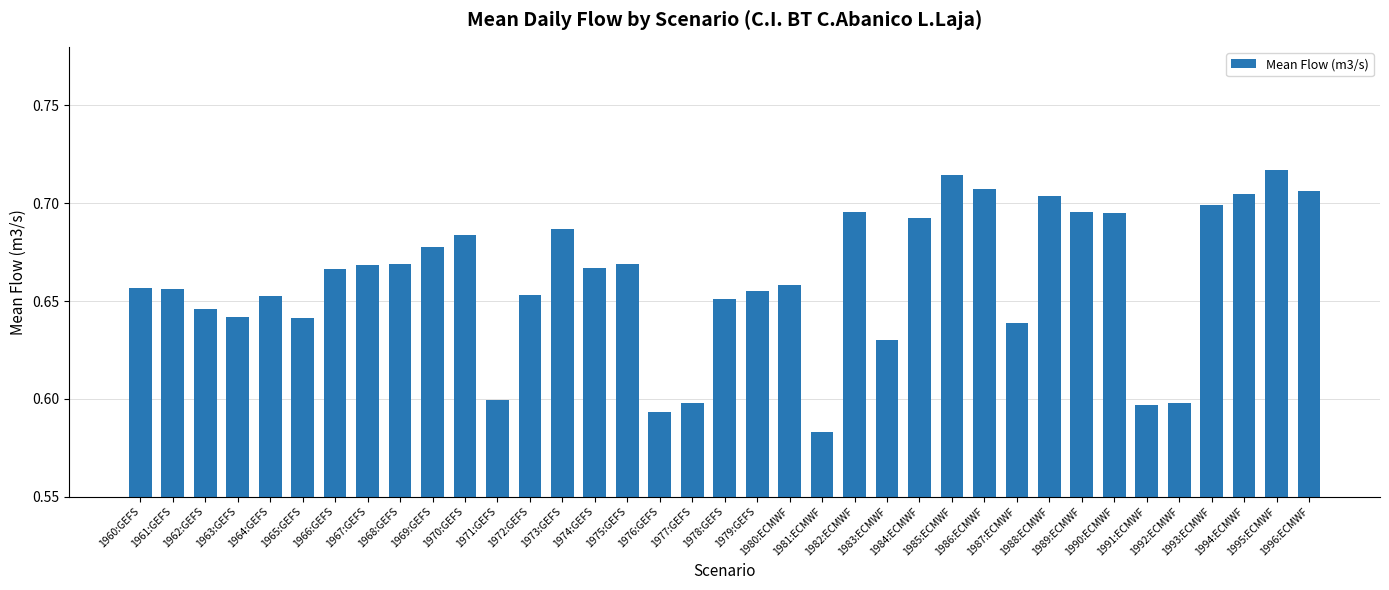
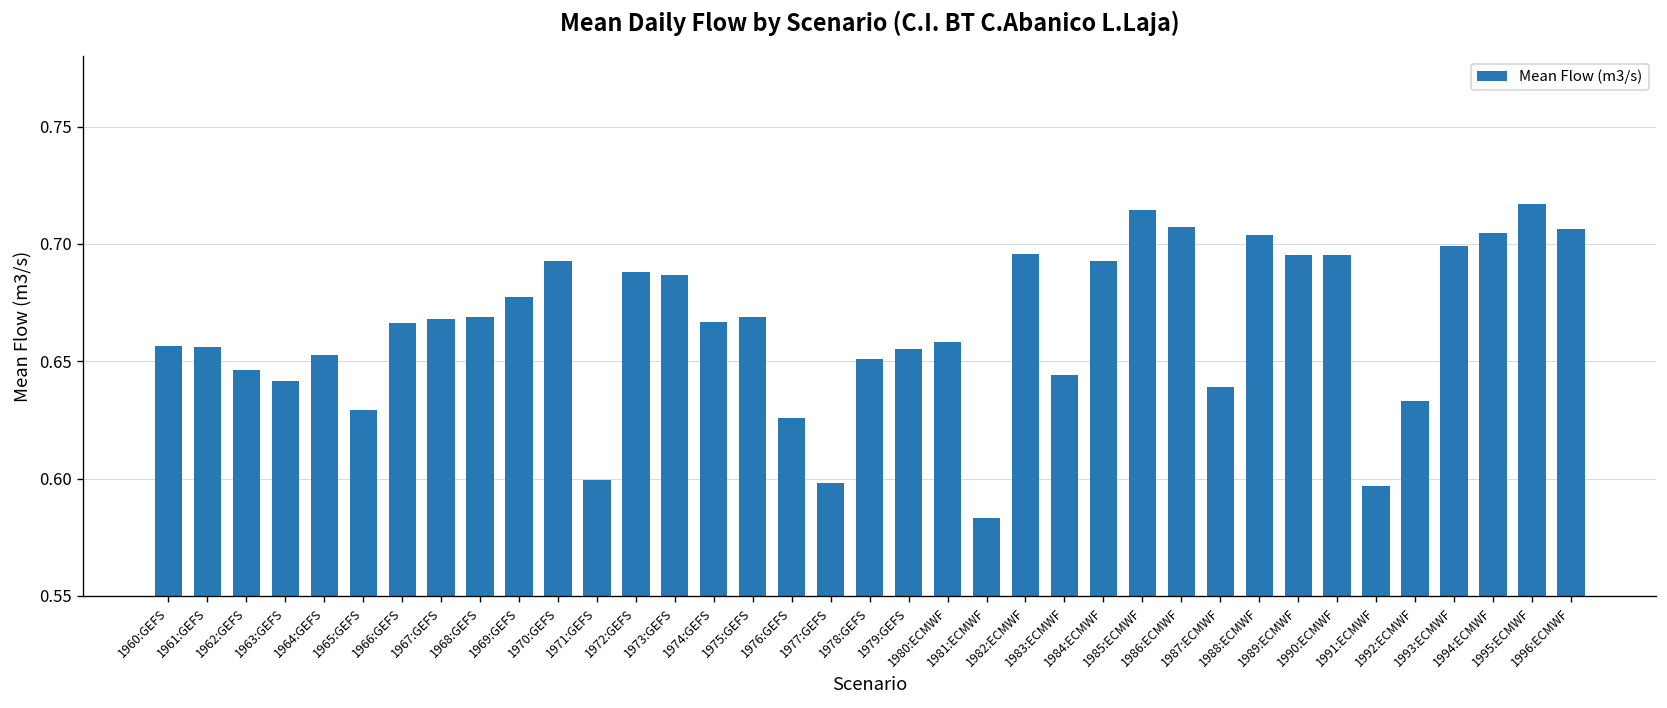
1965:GEFS: 0.641 -> 0.629
1970:GEFS: 0.684 -> 0.693
1972:GEFS: 0.653 -> 0.688
1976:GEFS: 0.593 -> 0.626
1983:ECMWF: 0.630 -> 0.644
1992:ECMWF: 0.598 -> 0.633
